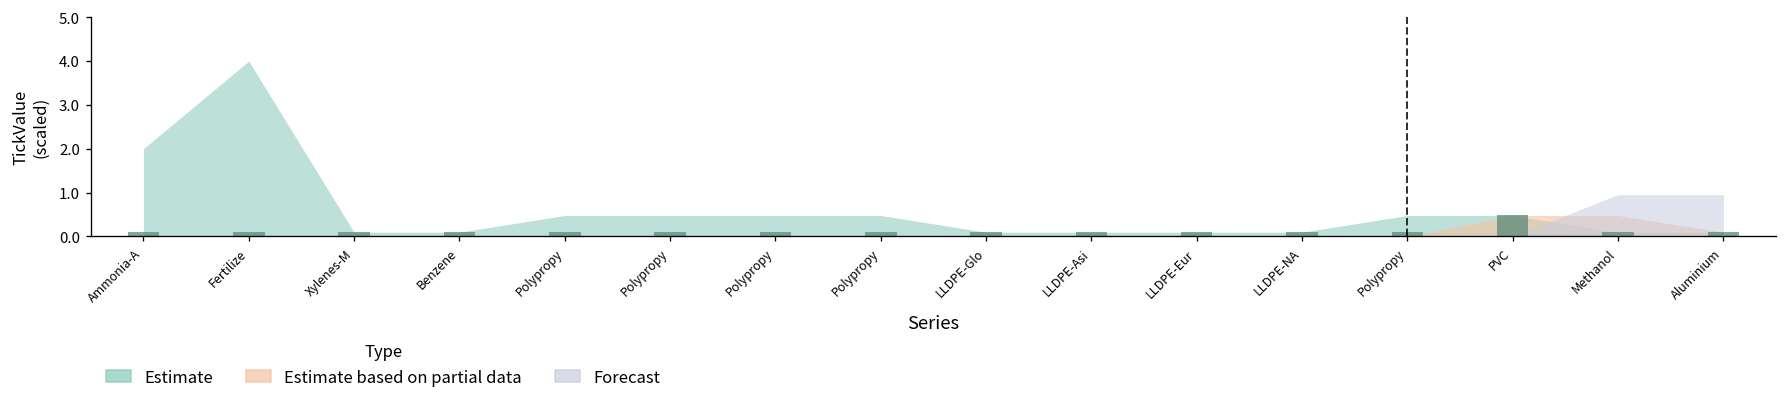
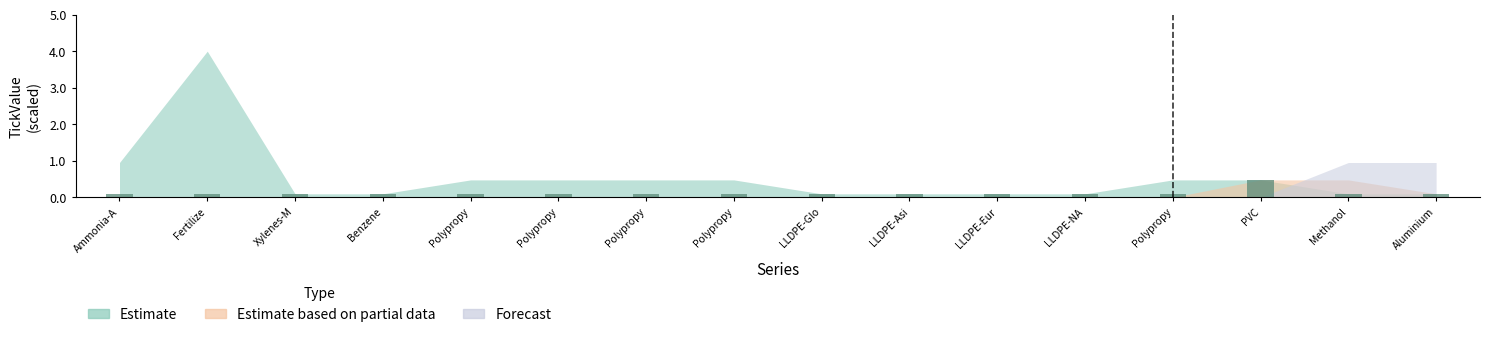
Estimate, Ammonia-A: 2.0 -> 1.0
